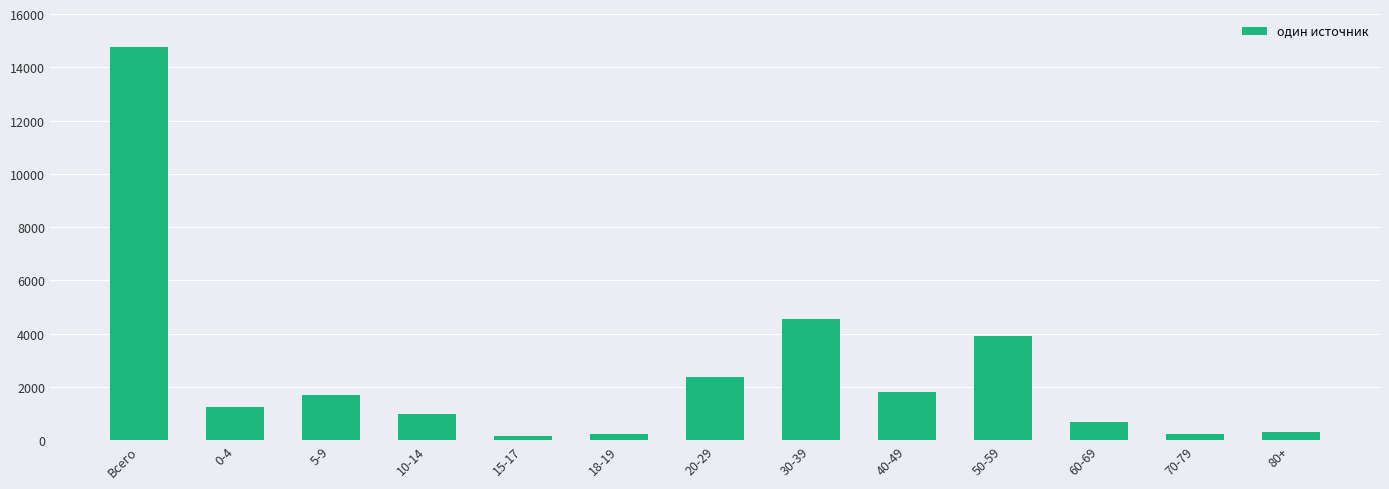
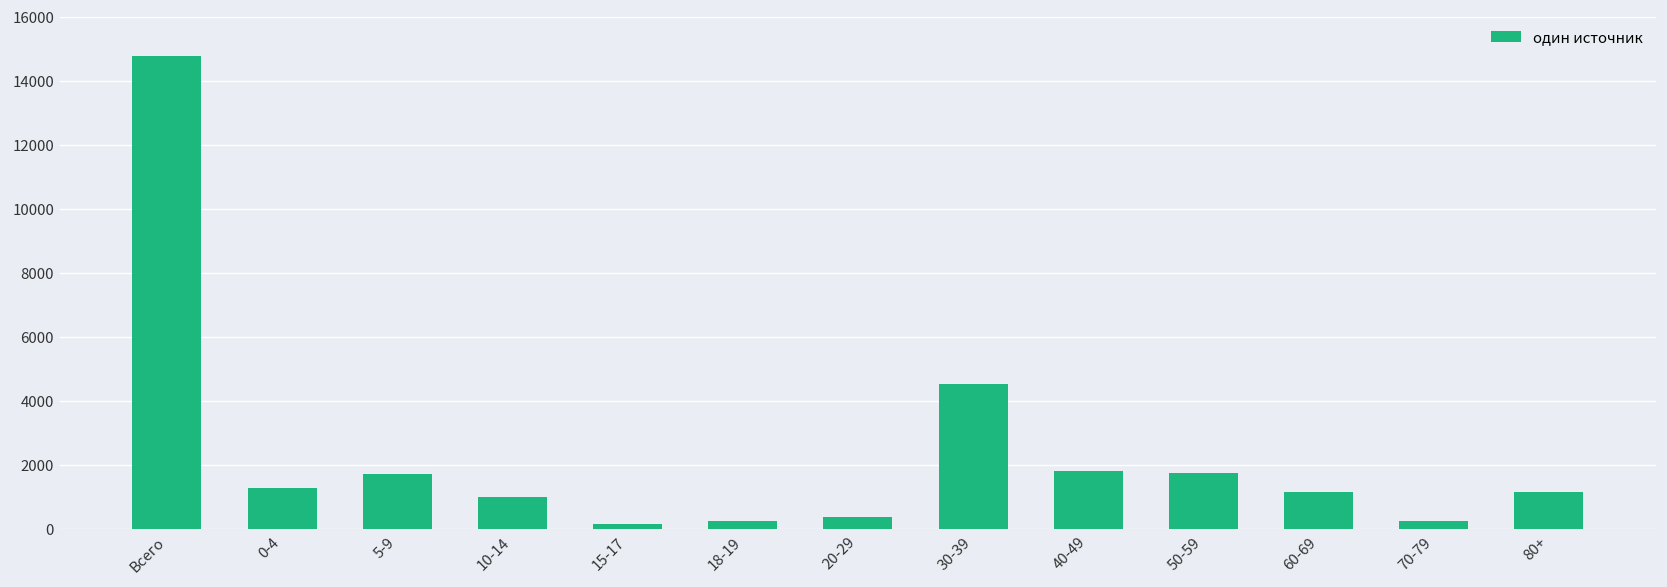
20-29: 2400 -> 400
50-59: 3900 -> 1700
60-69: 700 -> 1200
80+: 300 -> 1200
